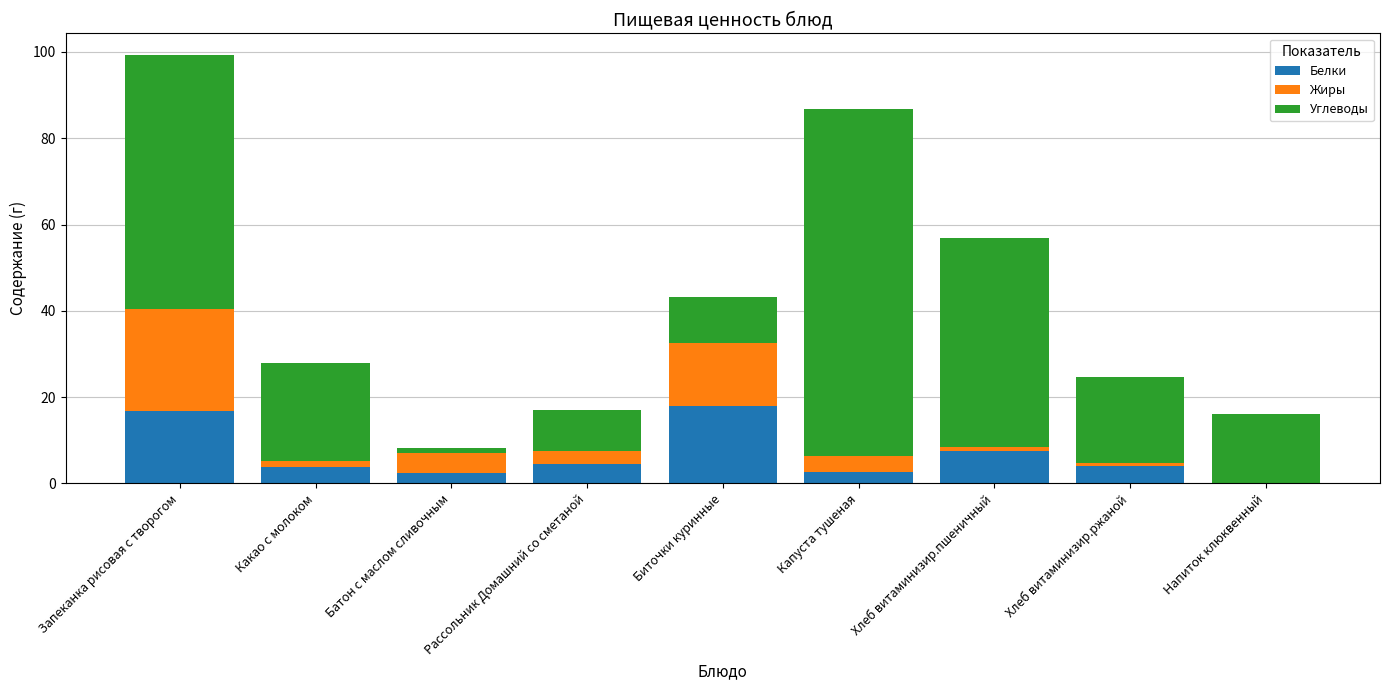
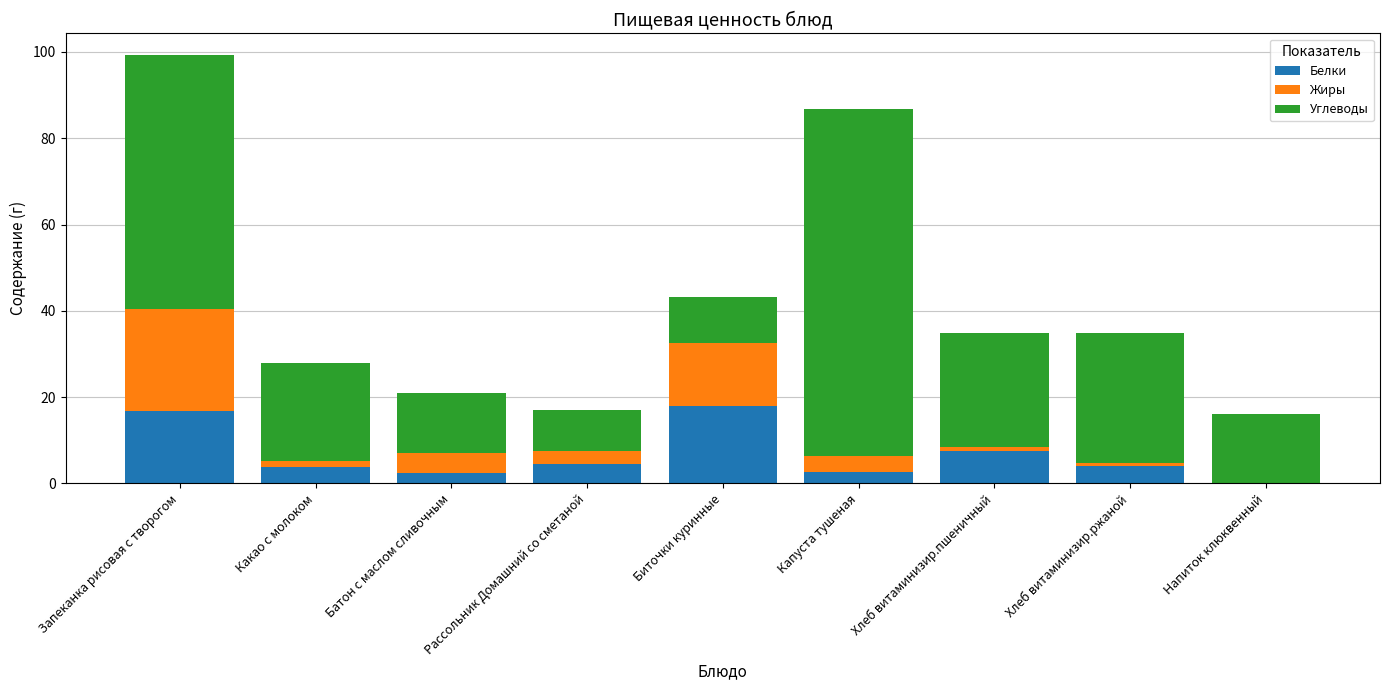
Углеводы, Батон с маслом сливочным: 1 -> 14
Углеводы, Хлеб витаминизир.пшеничный: 49 -> 26
Углеводы, Хлеб витаминизир.ржаной: 20 -> 30
